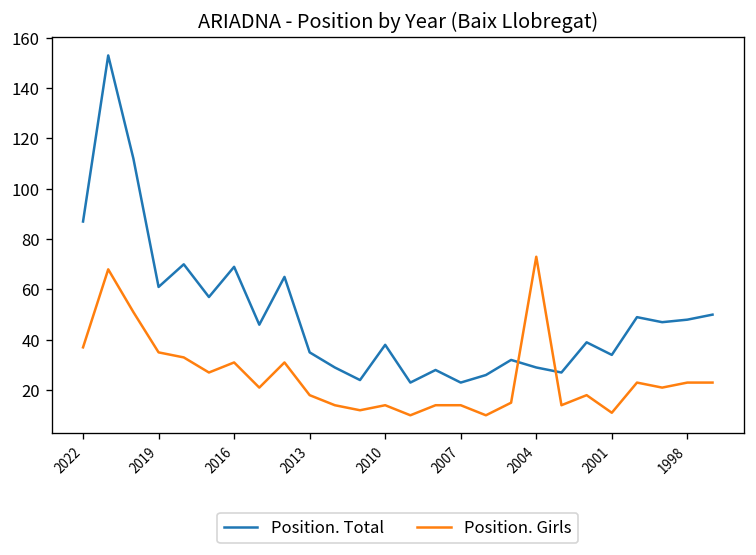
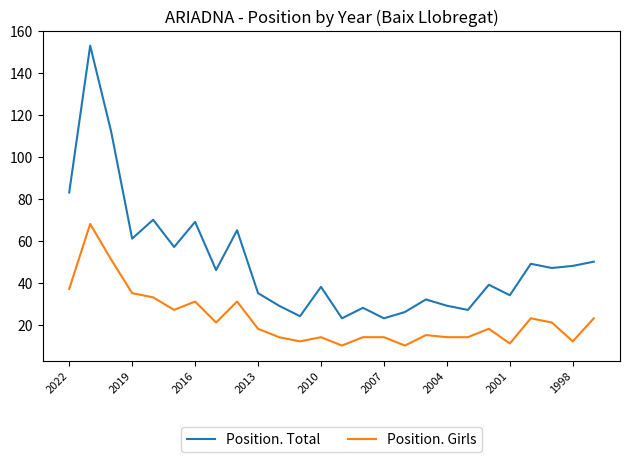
Position. Total, 2022: 87 -> 83
Position. Girls, 2004: 73 -> 14
Position. Girls, 1998: 23 -> 12
